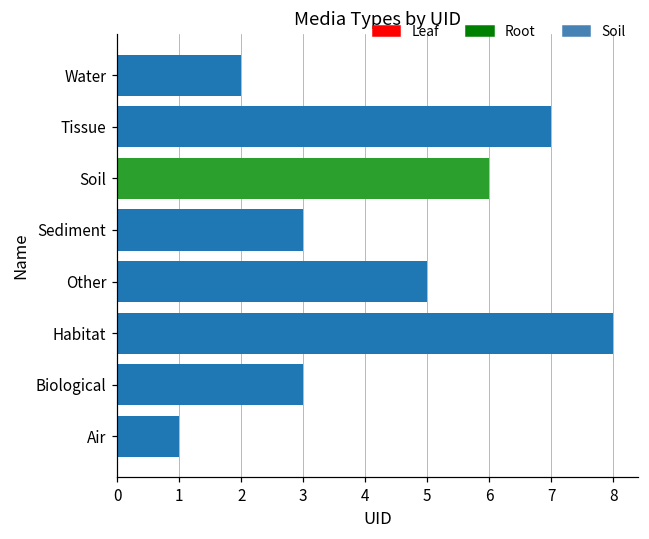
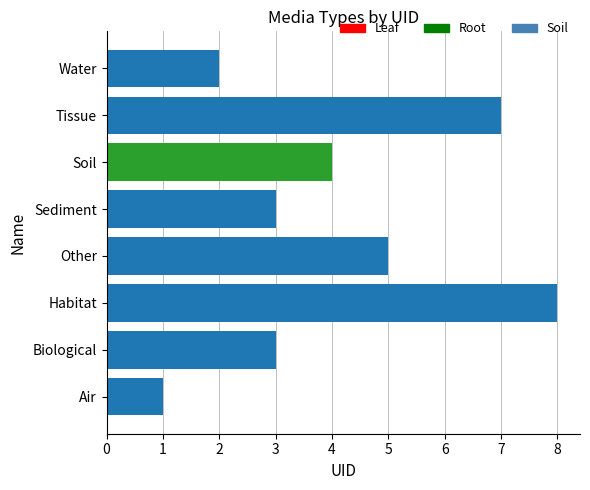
Soil: 6 -> 4
